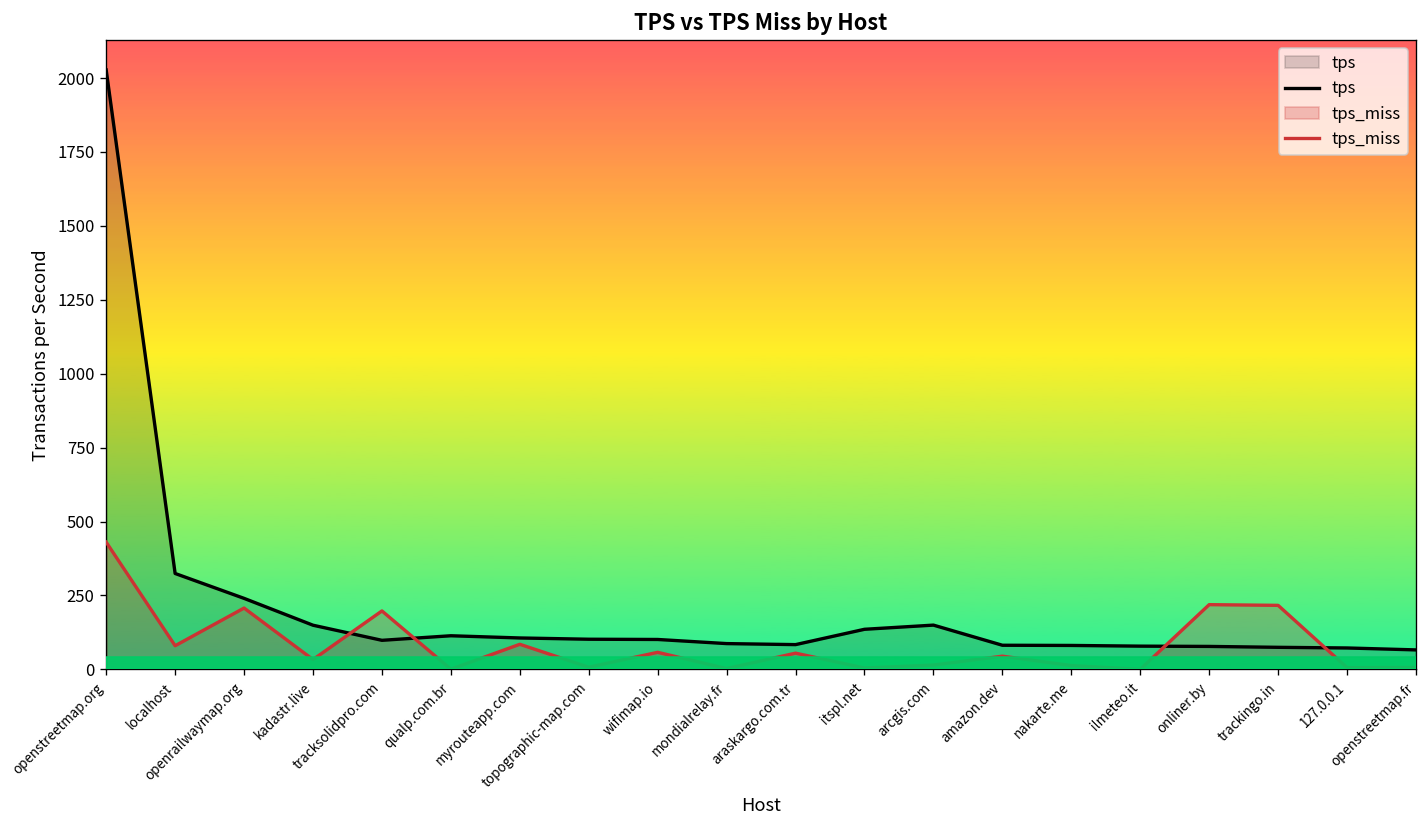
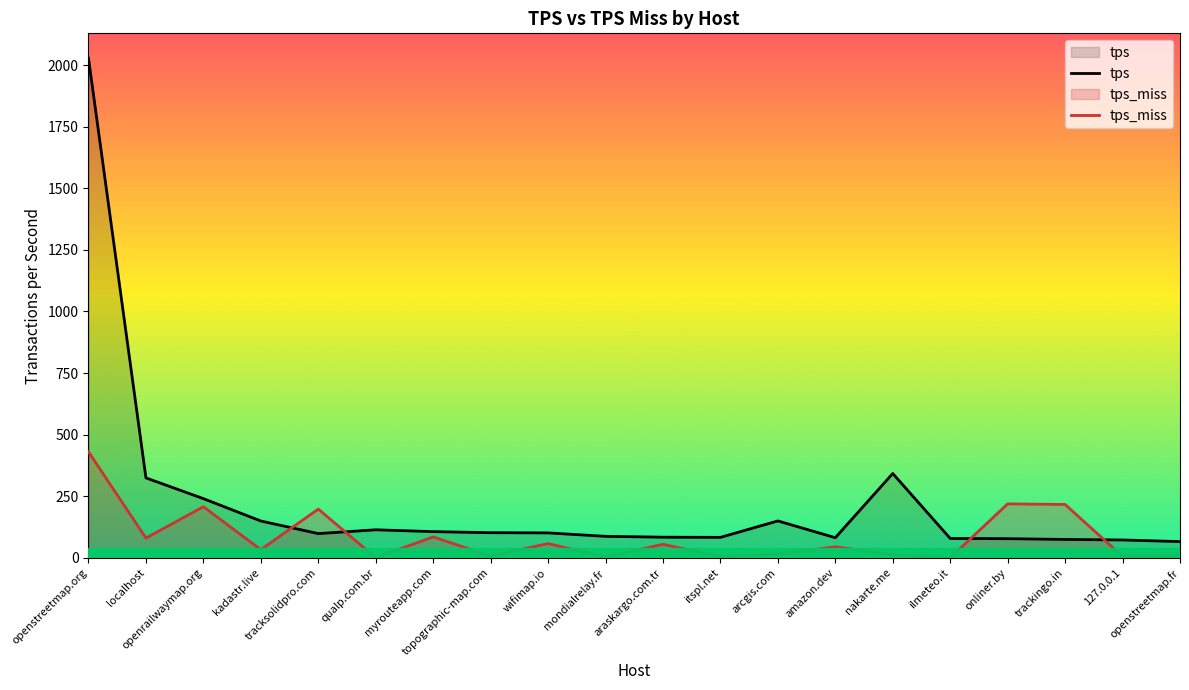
tps, itspl.net: 140 -> 80
tps, nakarte.me: 80 -> 340
